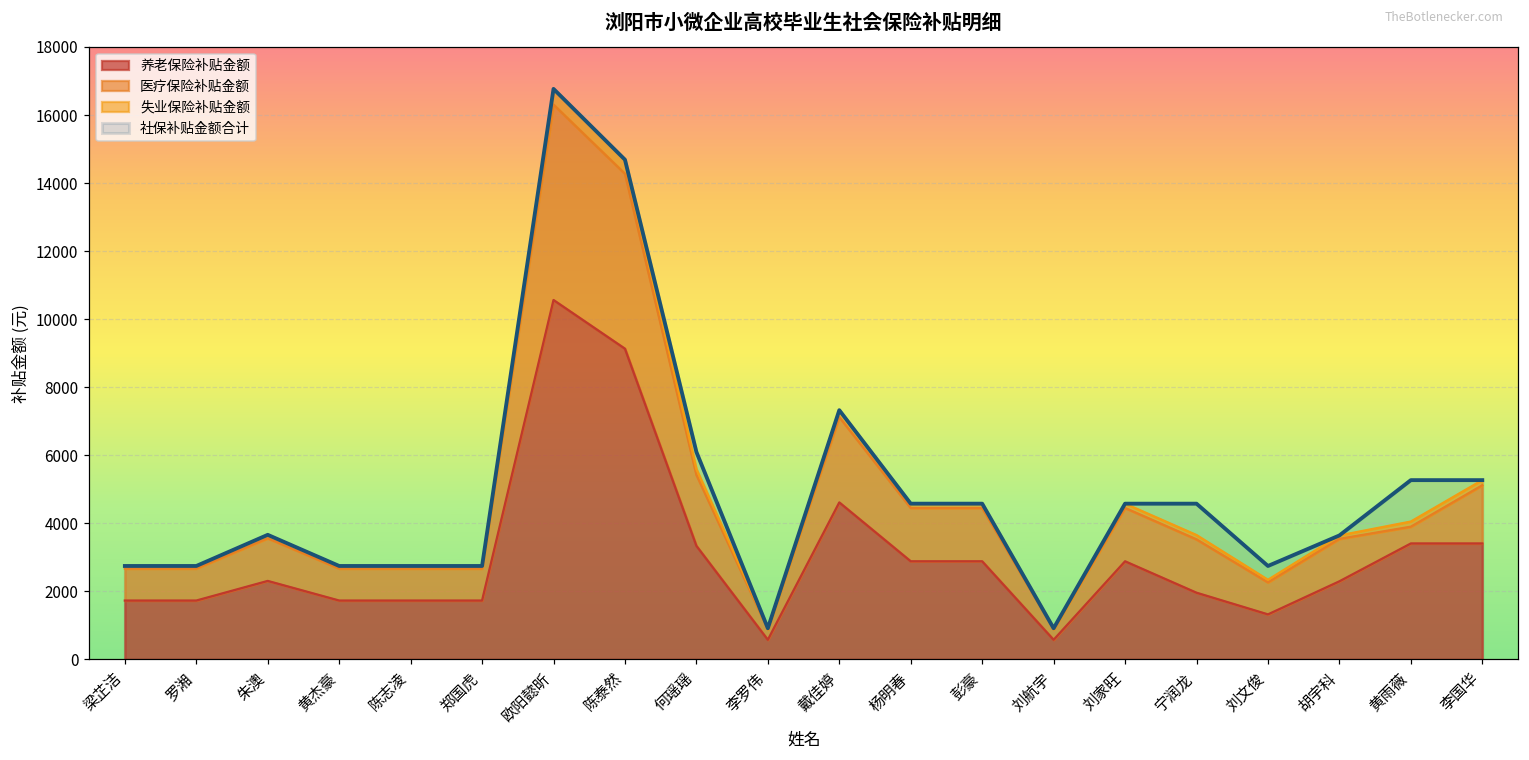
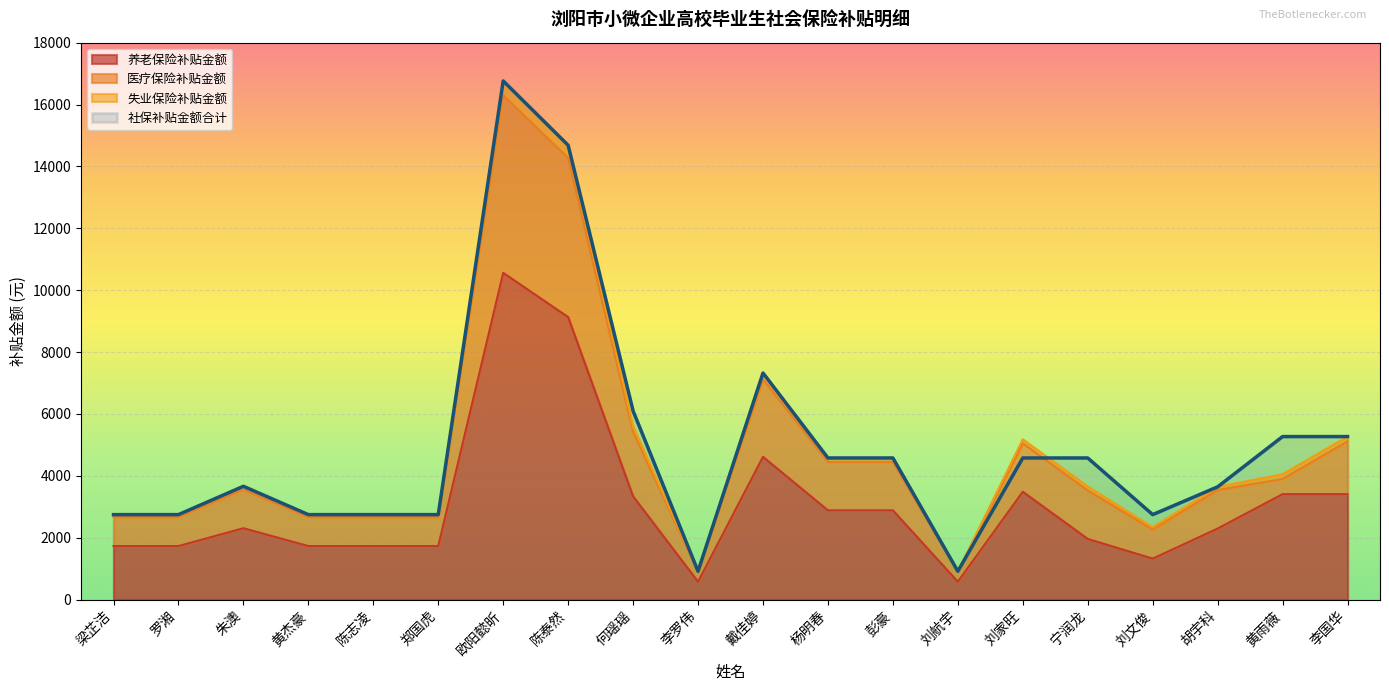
养老保险补贴金额, 刘家旺: 2900 -> 3500
